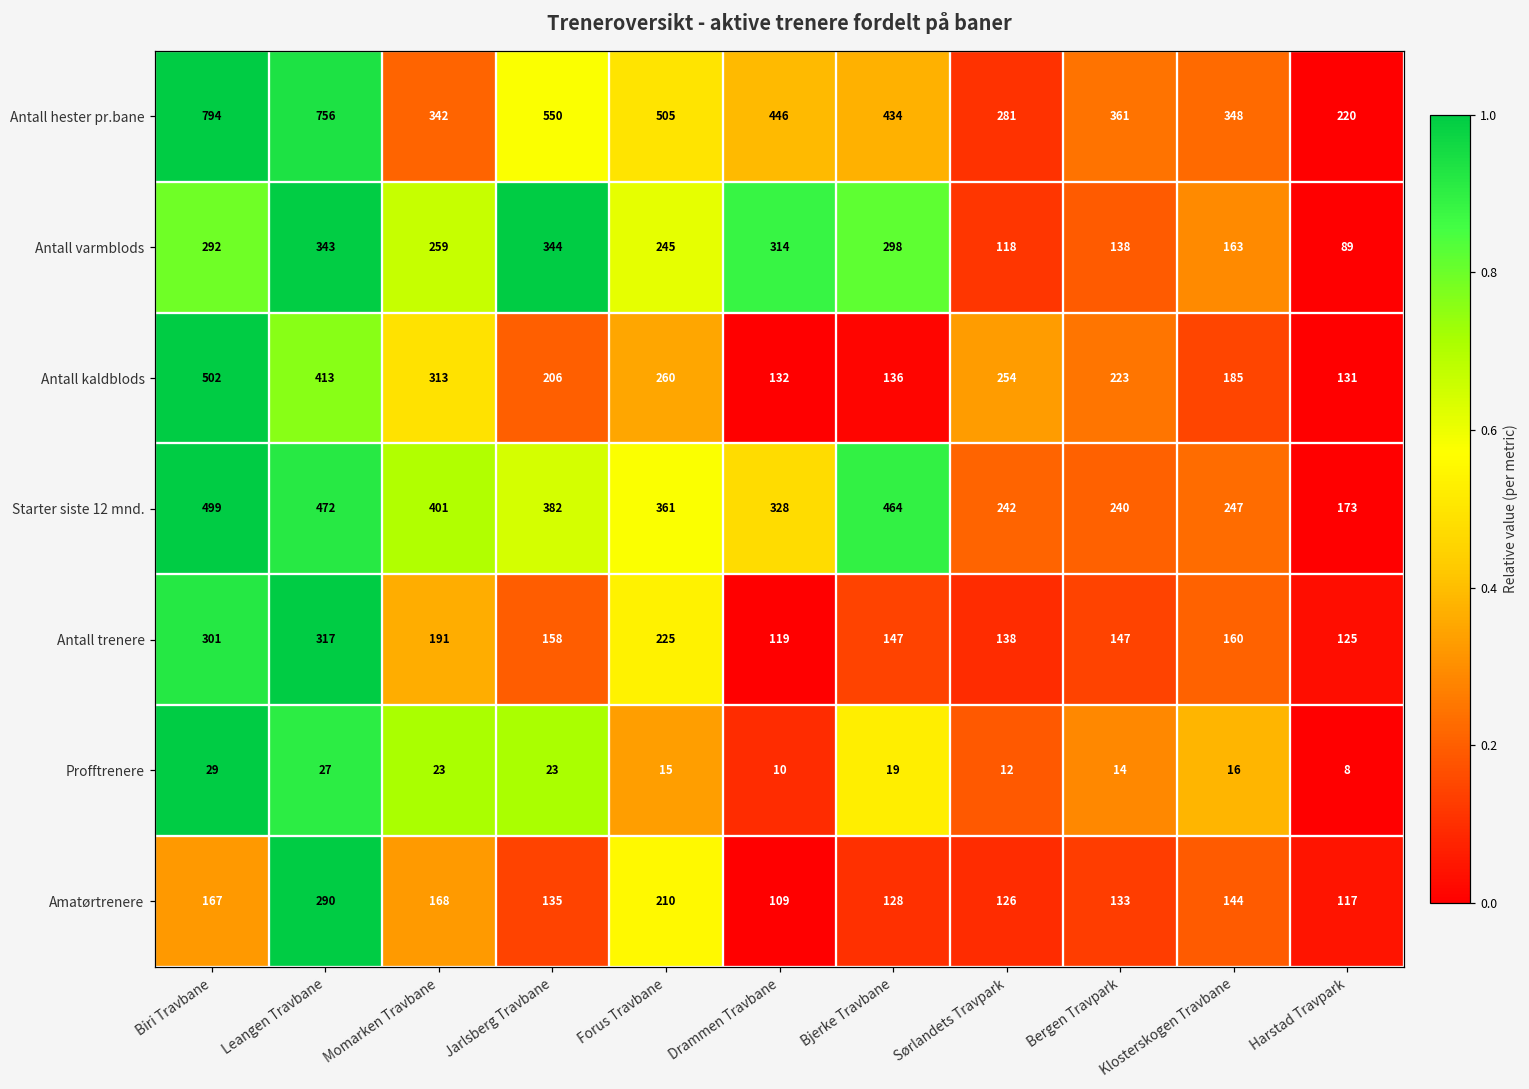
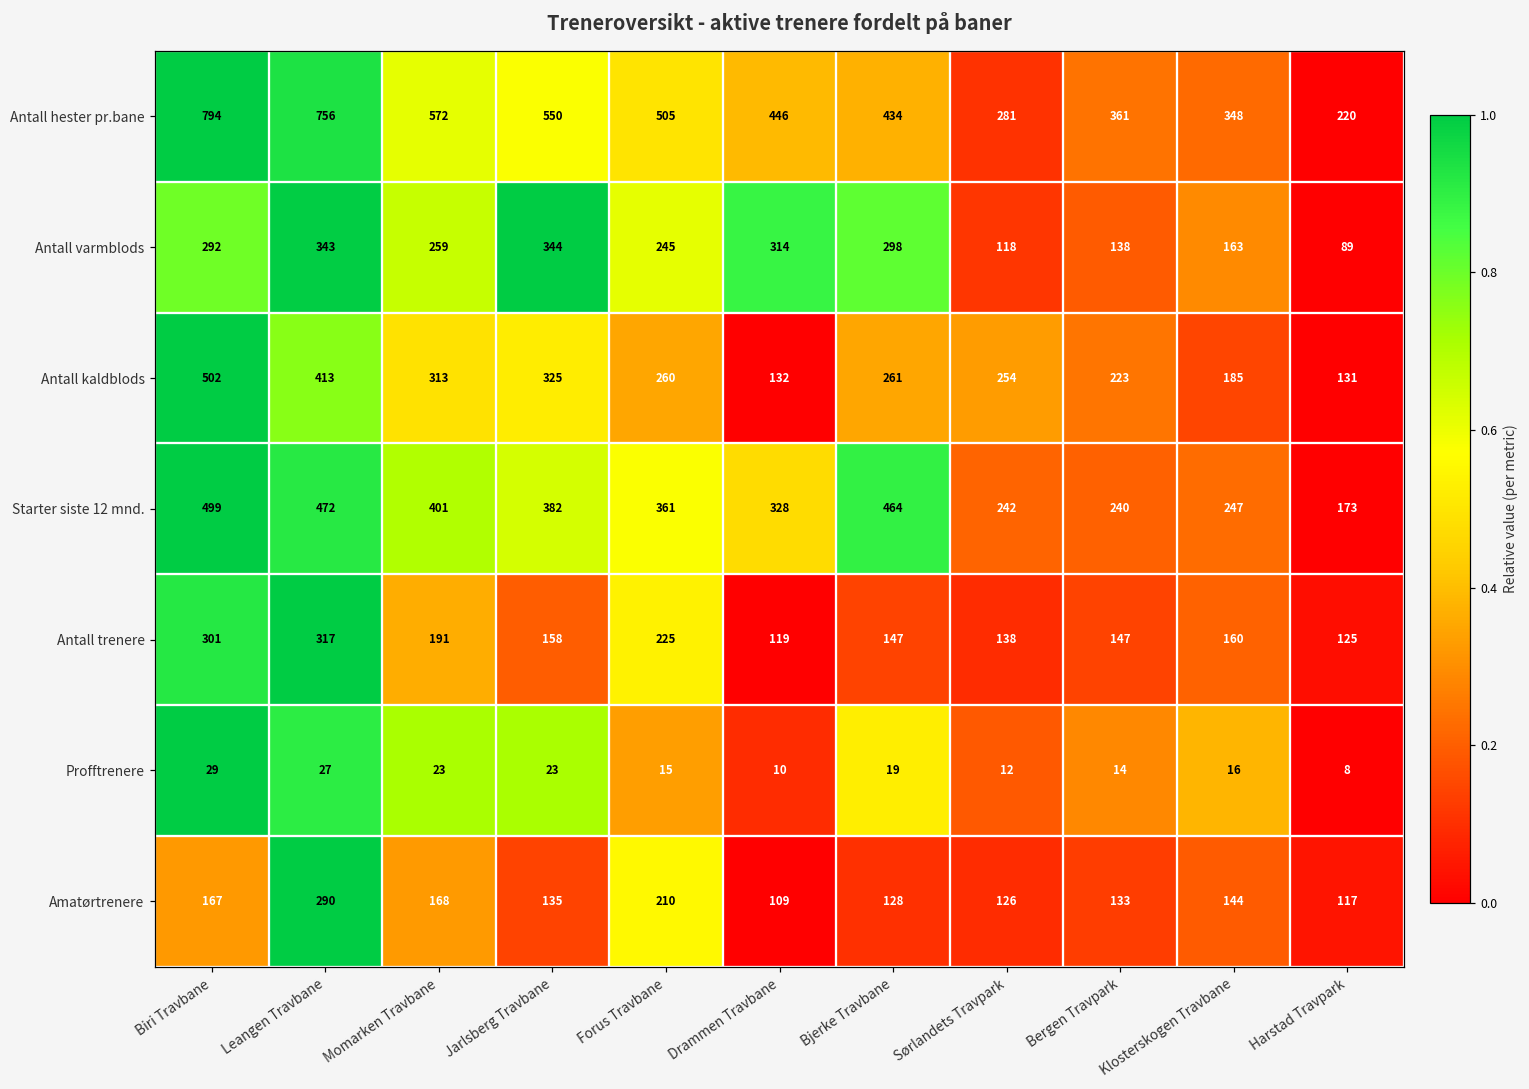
Antall hester pr.bane, Momarken Travbane: 342 -> 572
Antall kaldblods, Jarlsberg Travbane: 206 -> 325
Antall kaldblods, Bjerke Travbane: 136 -> 261
